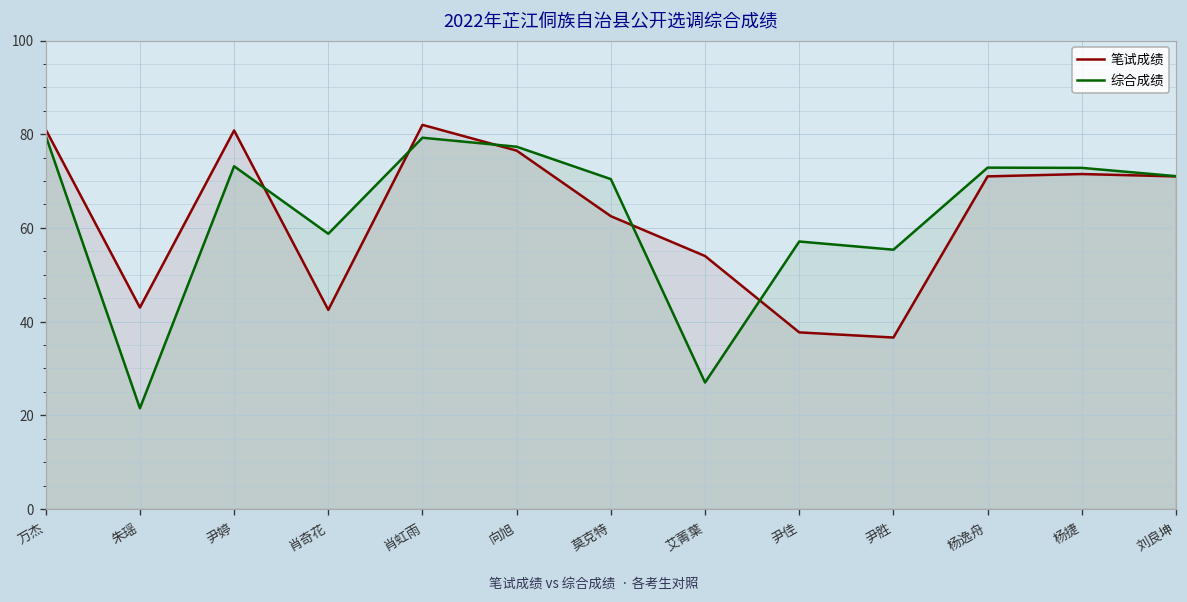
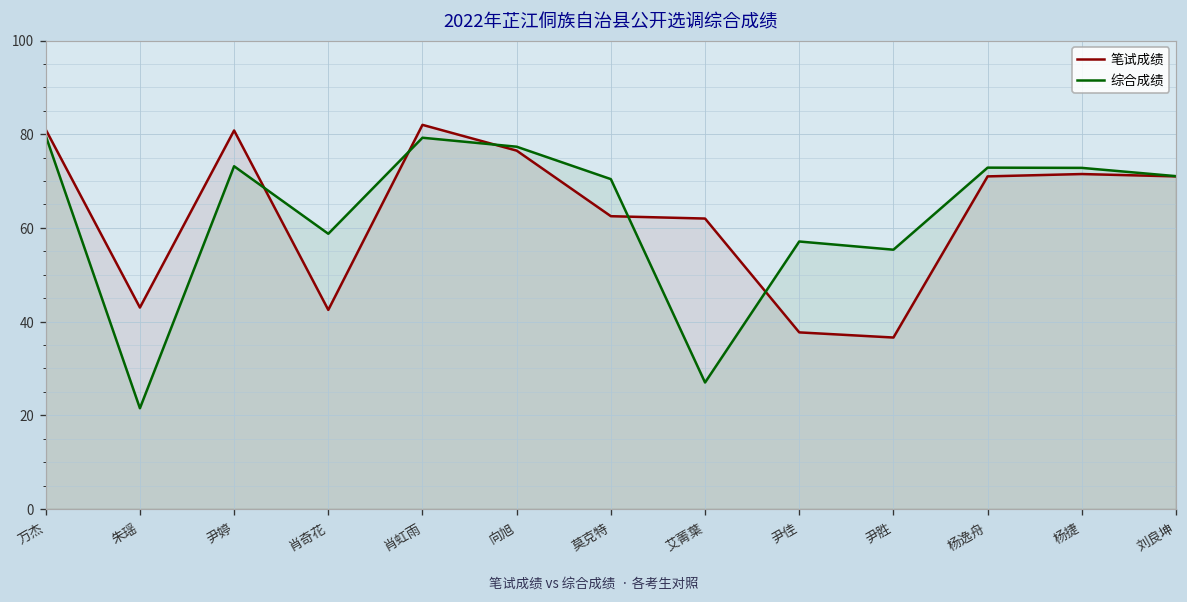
笔试成绩, 艾菁葉: 54 -> 62
